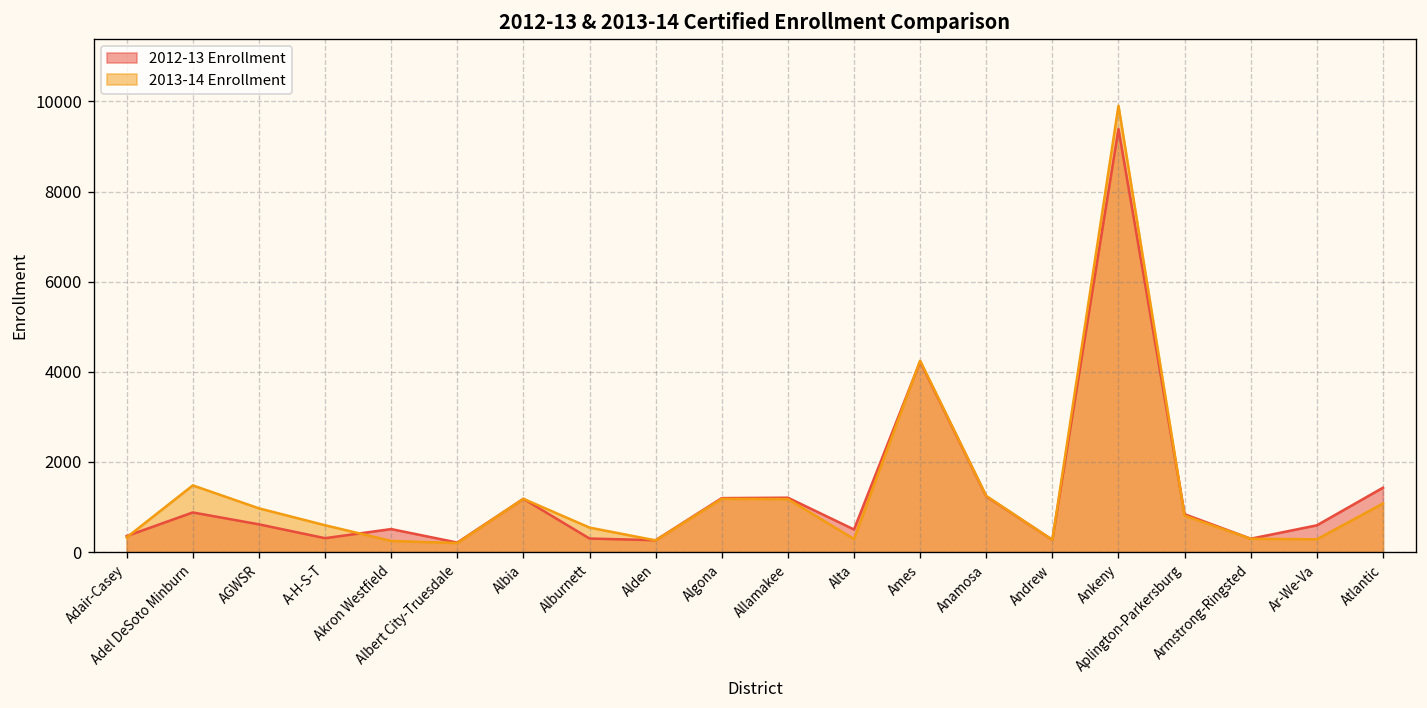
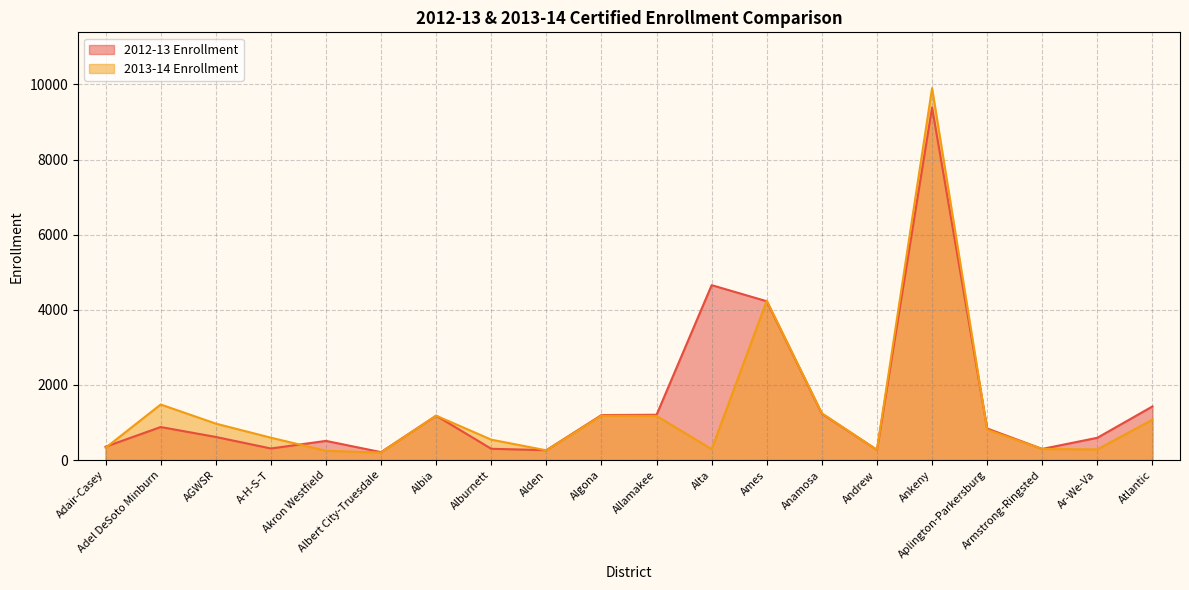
2012-13 Enrollment, Alta: 500 -> 4700
